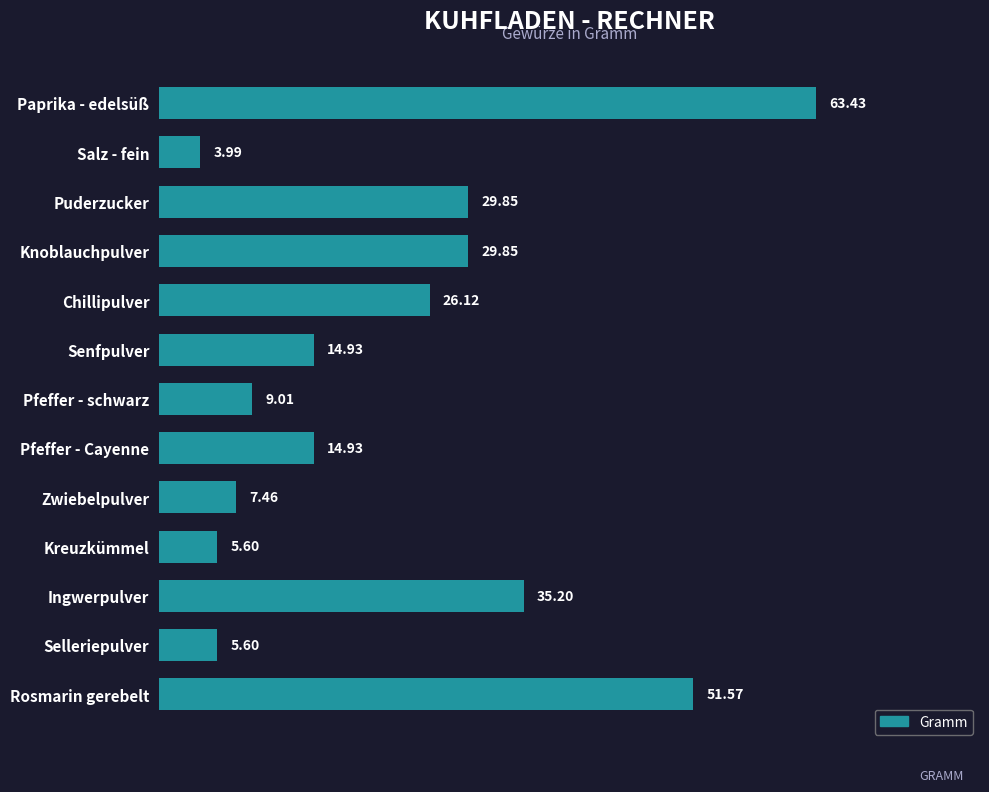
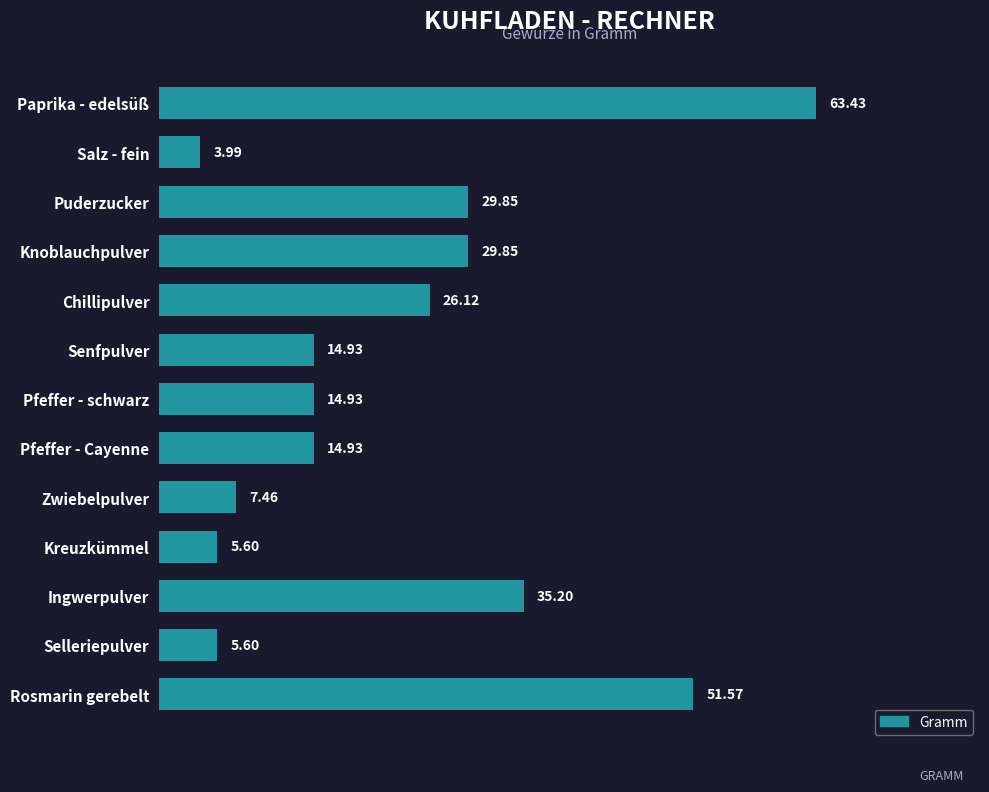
Pfeffer - schwarz: 9.01 -> 14.93
